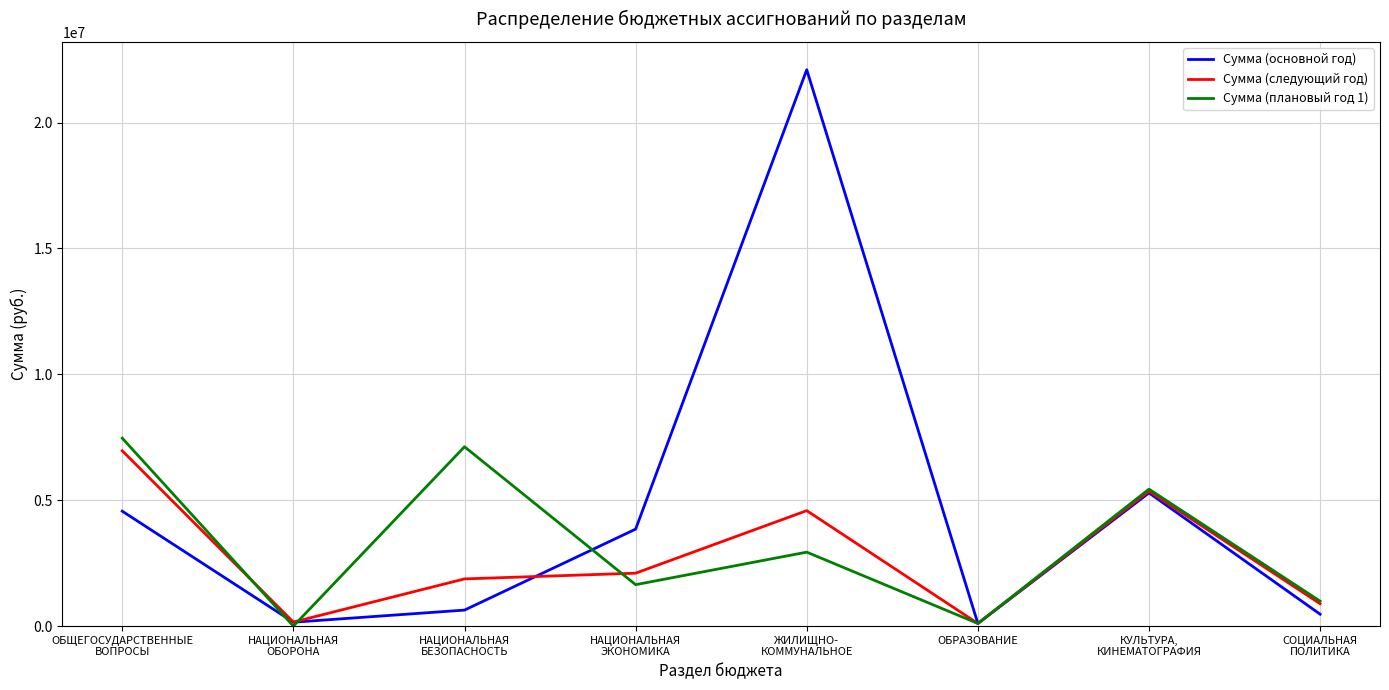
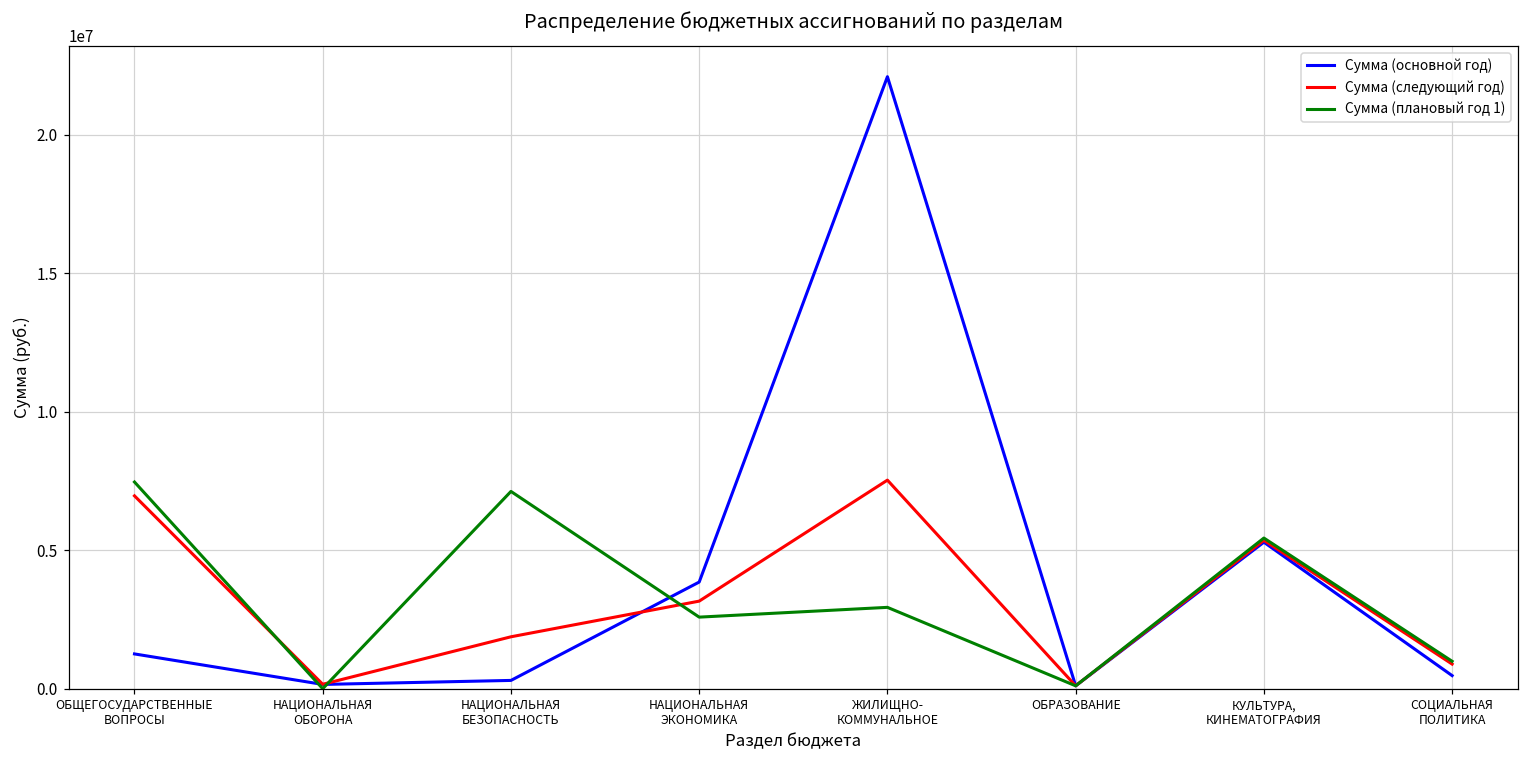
Сумма (основной год), ОБЩЕГОСУДАРСТВЕННЫЕ ВОПРОСЫ: 4600000 -> 1300000
Сумма (основной год), НАЦИОНАЛЬНАЯ БЕЗОПАСНОСТЬ: 600000 -> 300000
Сумма (следующий год), НАЦИОНАЛЬНАЯ ЭКОНОМИКА: 2100000 -> 3200000
Сумма (плановый год 1), НАЦИОНАЛЬНАЯ ЭКОНОМИКА: 1600000 -> 2600000
Сумма (следующий год), ЖИЛИЩНО- КОММУНАЛЬНОЕ: 4600000 -> 7500000
